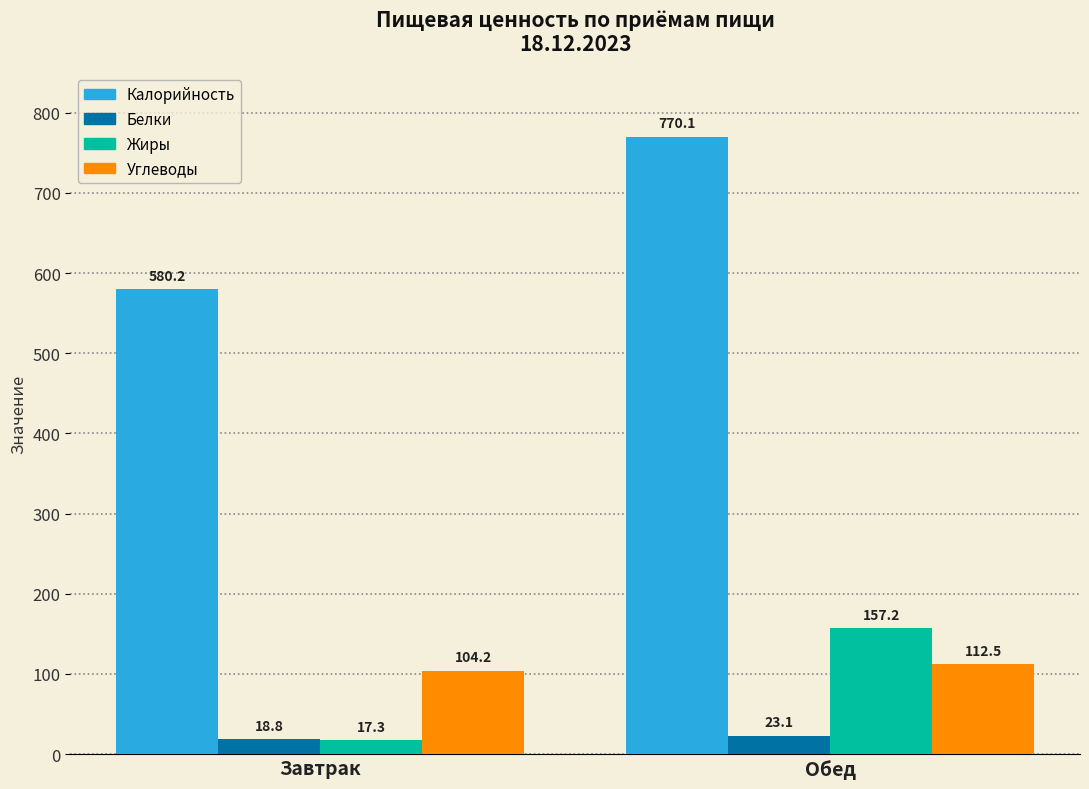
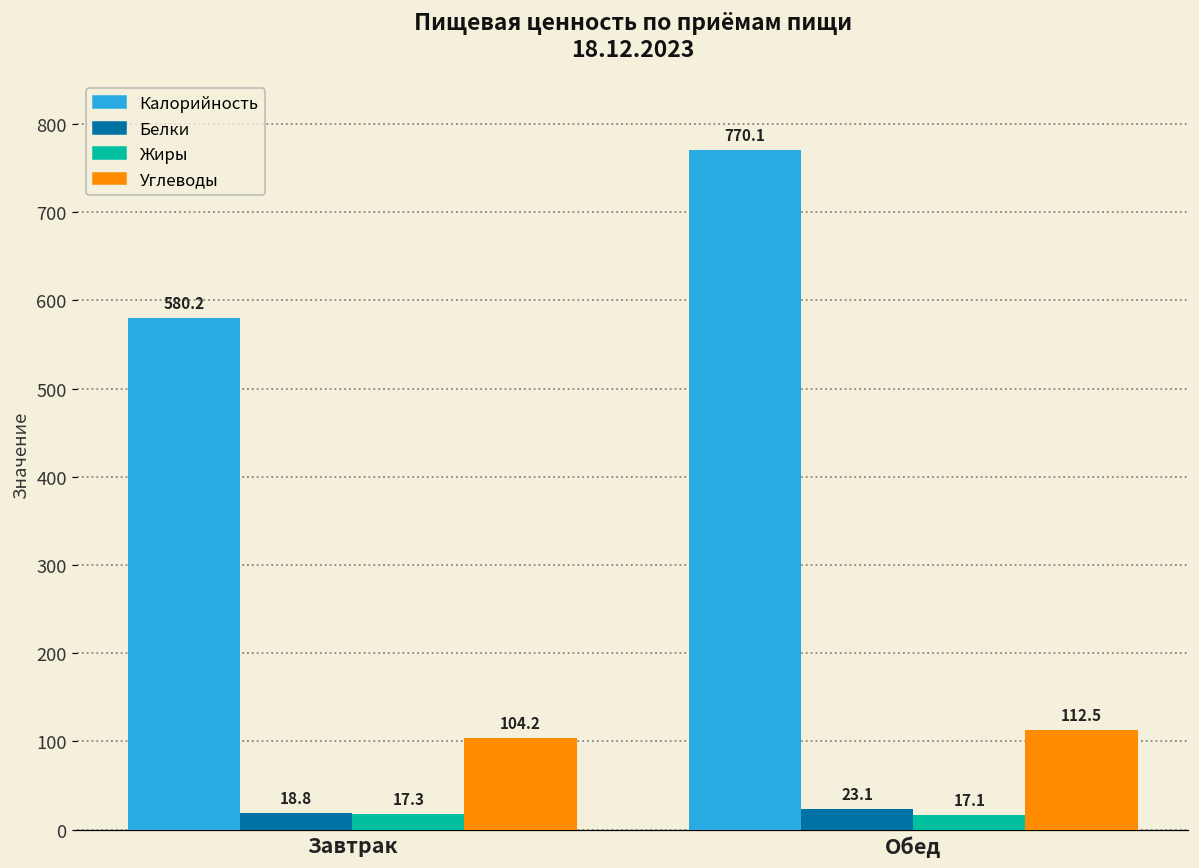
Жиры, Обед: 157.2 -> 17.1
